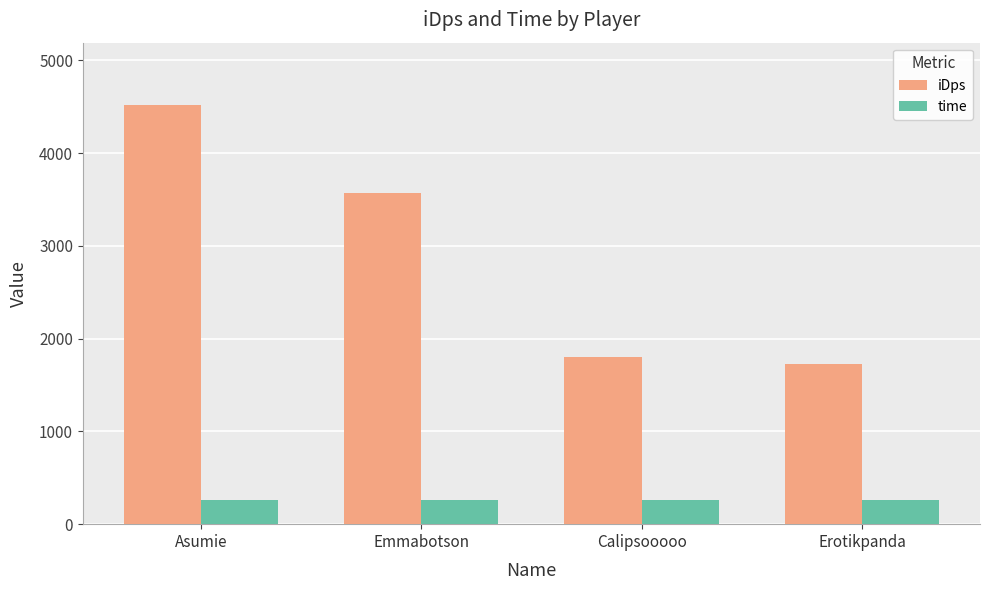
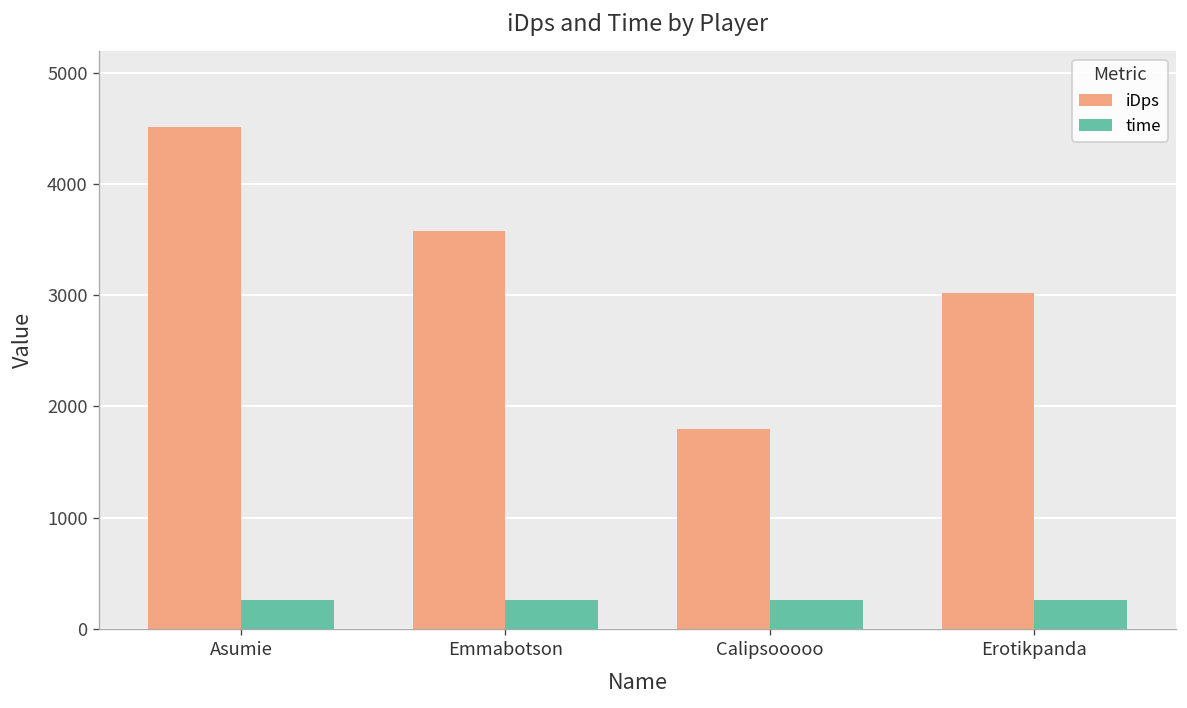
iDps, Erotikpanda: 1700 -> 3000
